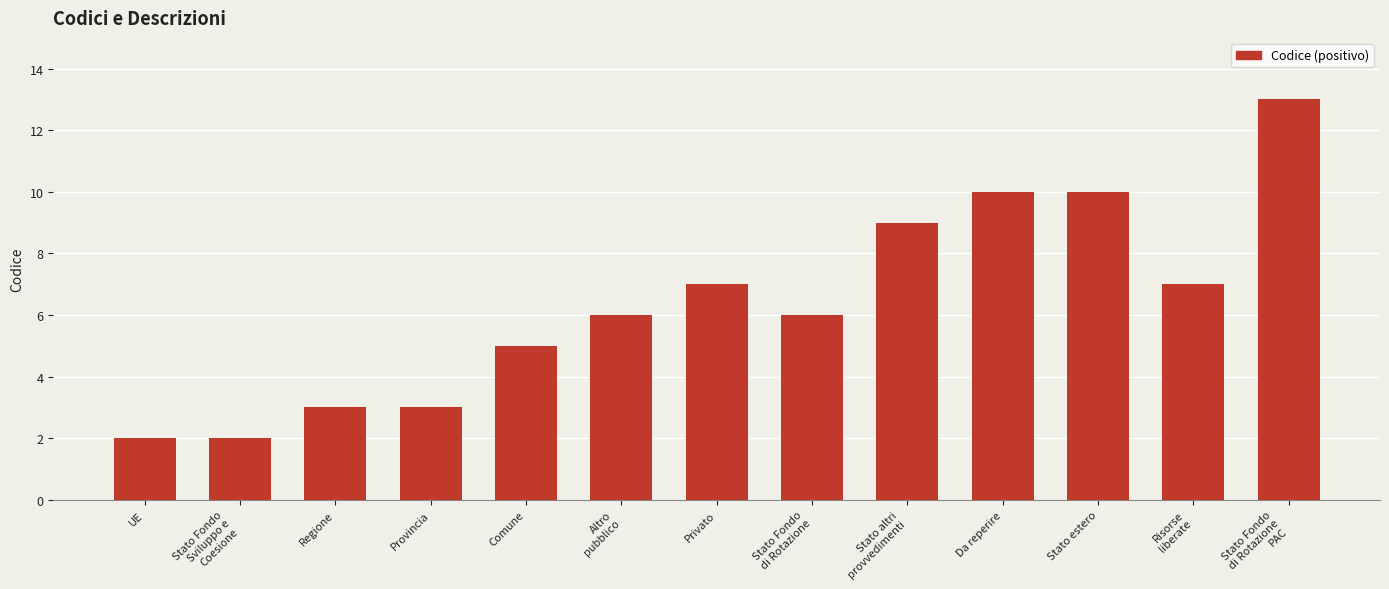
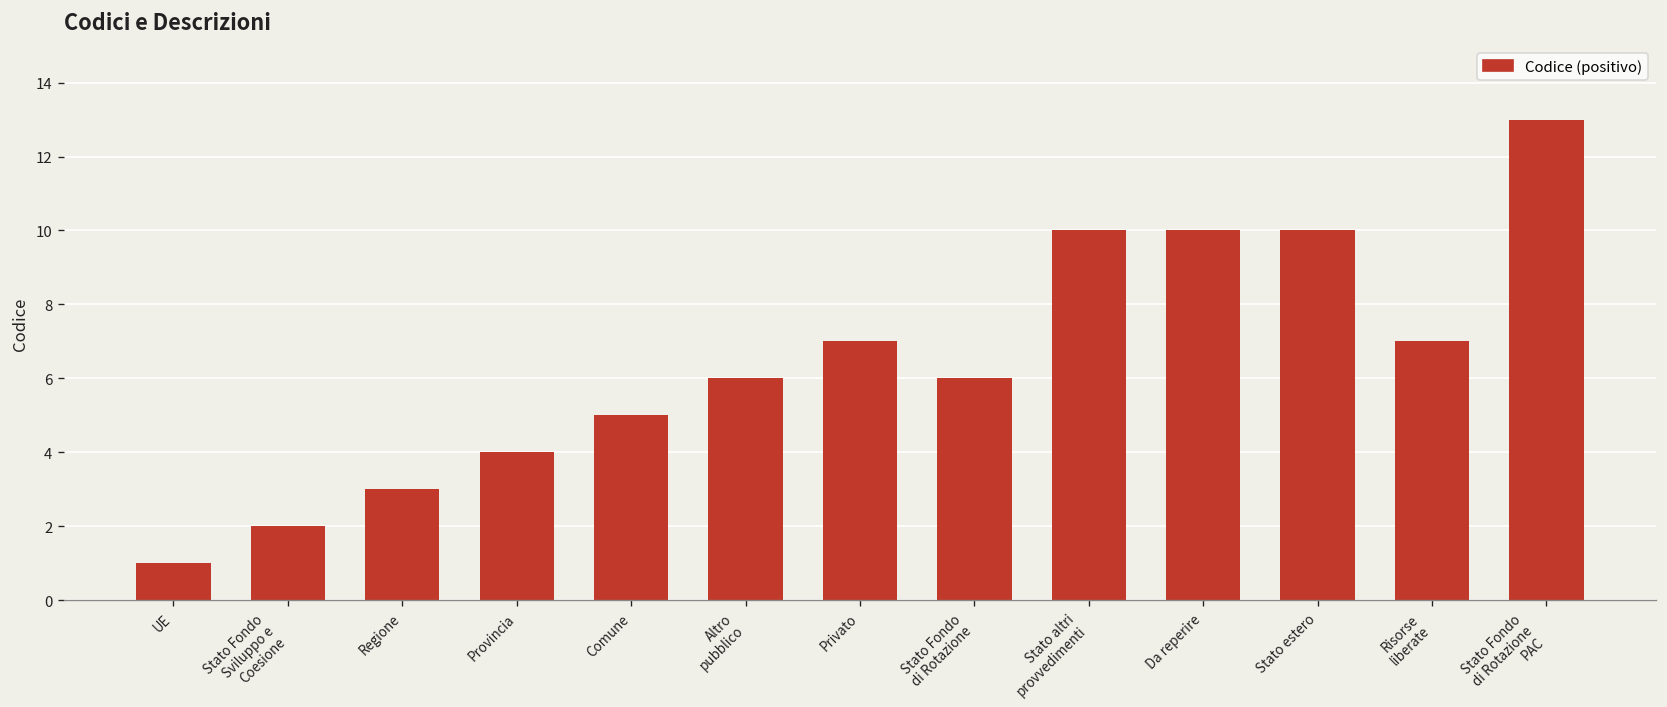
UE: 2 -> 1
Provincia: 3 -> 4
Stato altri provvedimenti: 9 -> 10
